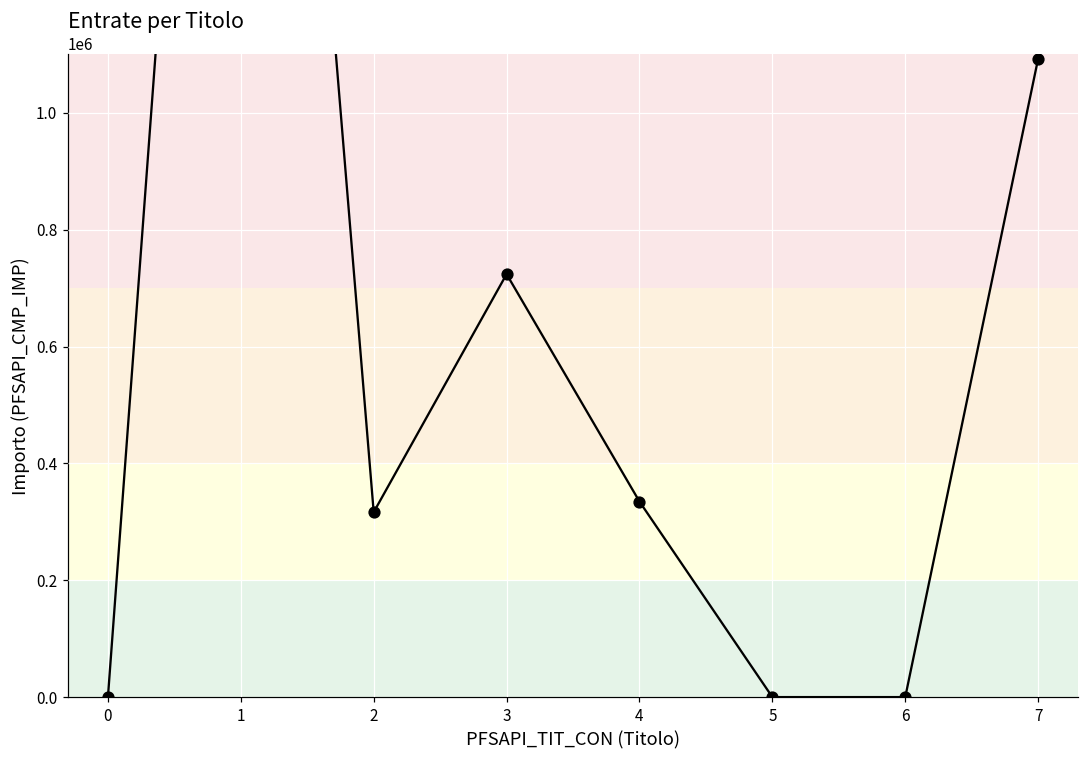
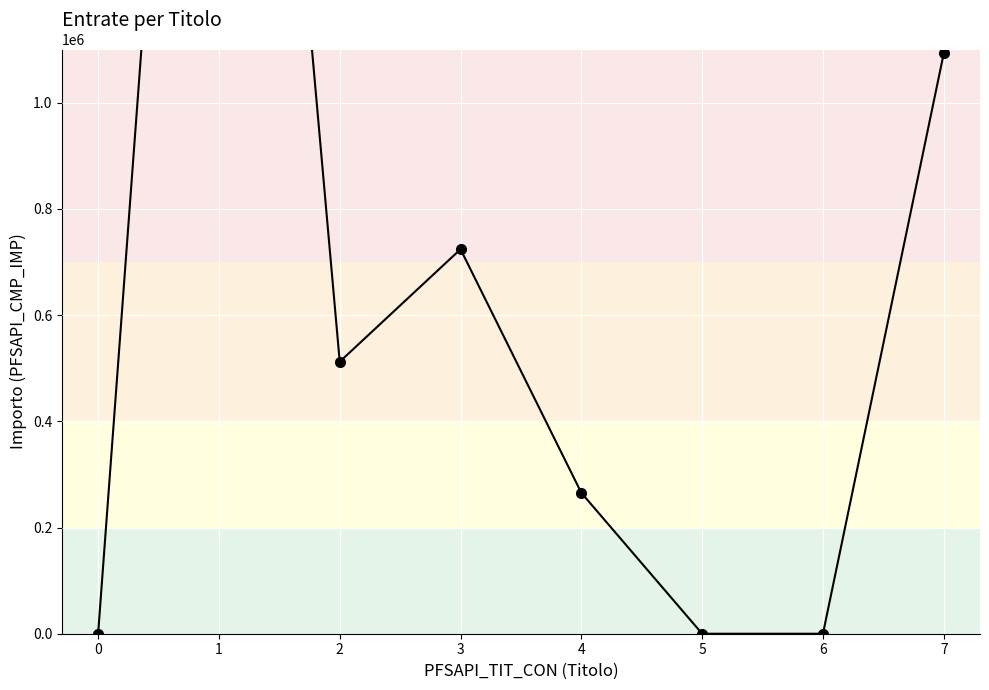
2: 320000 -> 510000
4: 330000 -> 270000
